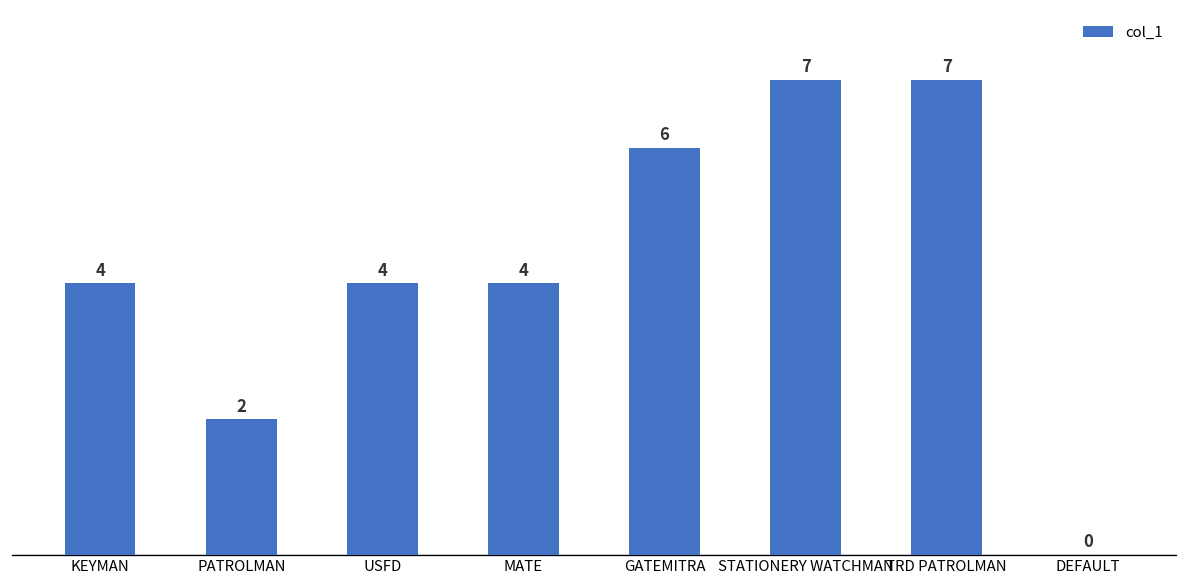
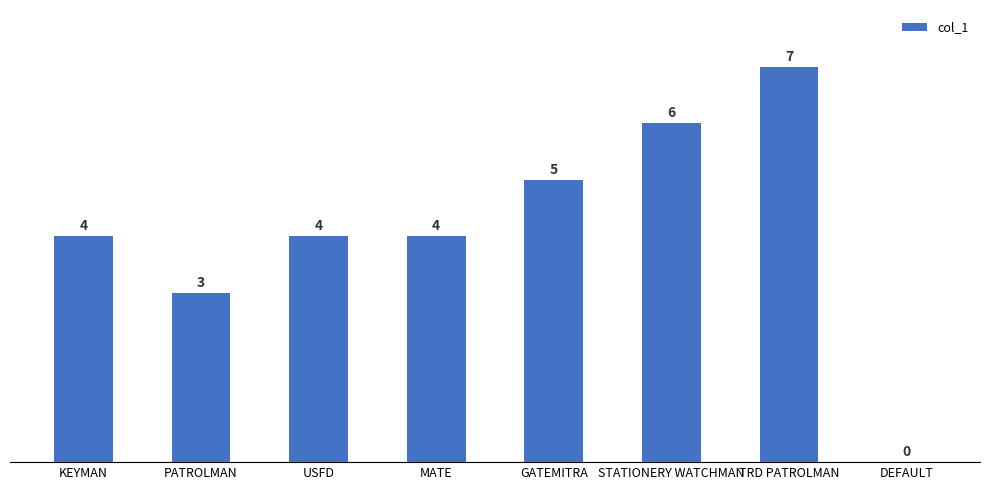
PATROLMAN: 2 -> 3
GATEMITRA: 6 -> 5
STATIONERY WATCHMAN: 7 -> 6
